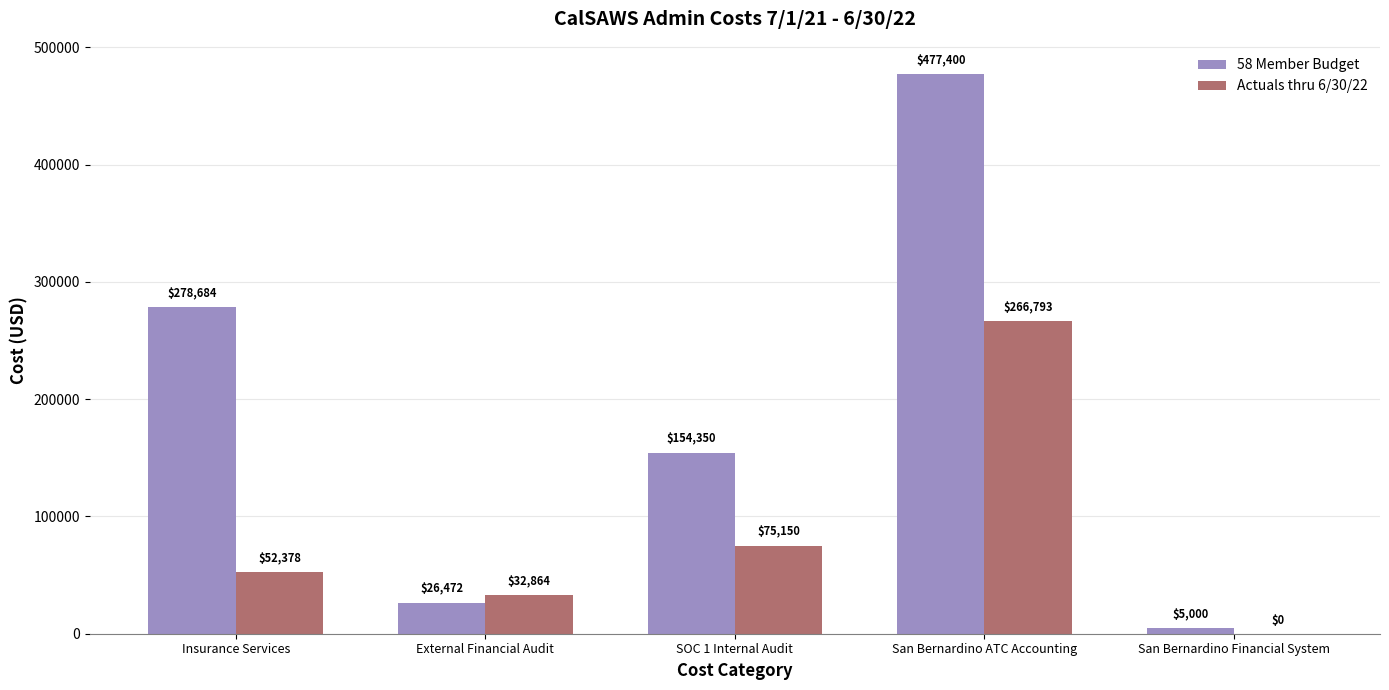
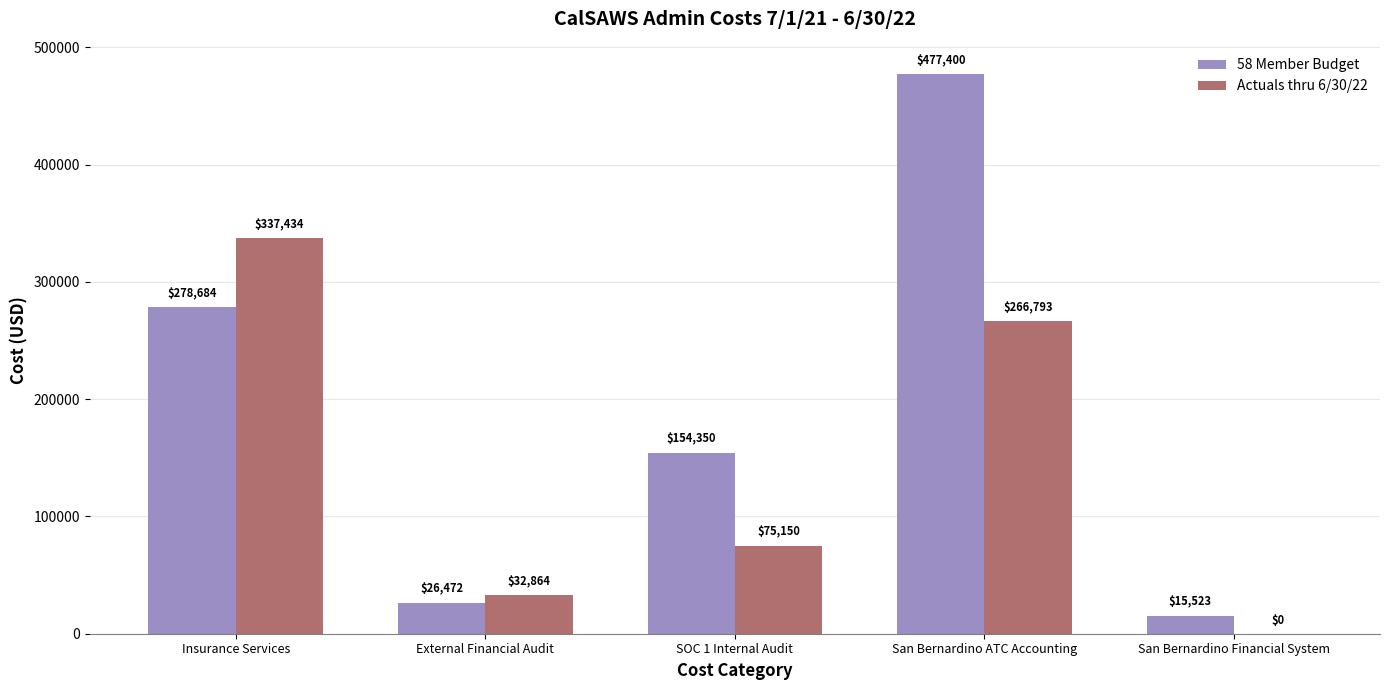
Actuals thru 6/30/22, Insurance Services: $52,378 -> $337,434
58 Member Budget, San Bernardino Financial System: $5,000 -> $15,523
